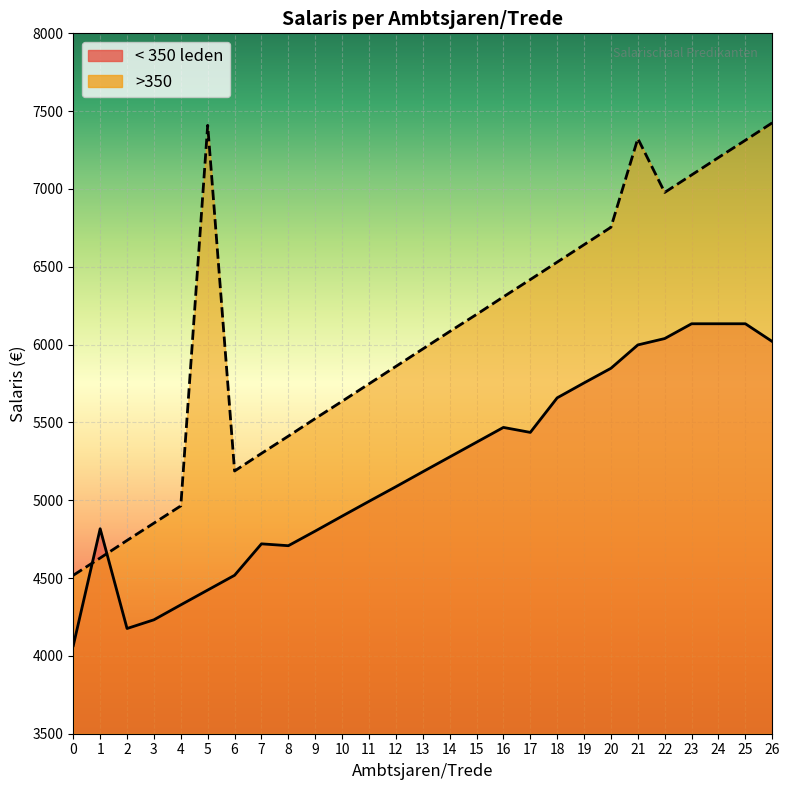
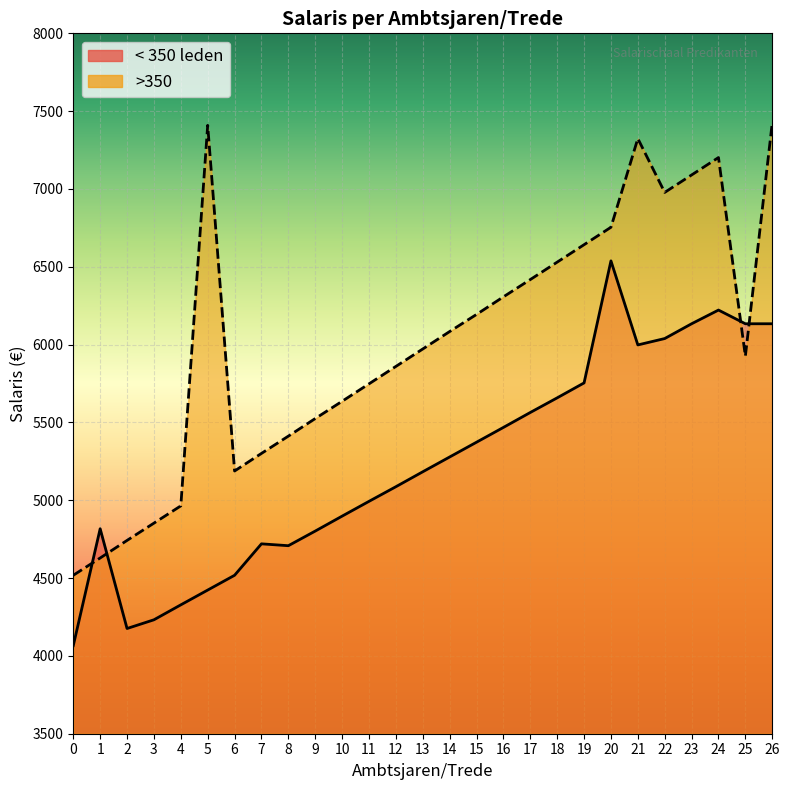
< 350 leden, 17: 5440 -> 5560
< 350 leden, 20: 5850 -> 6540
< 350 leden, 24: 6130 -> 6220
>350, 25: 7310 -> 5930
< 350 leden, 26: 6020 -> 6130
